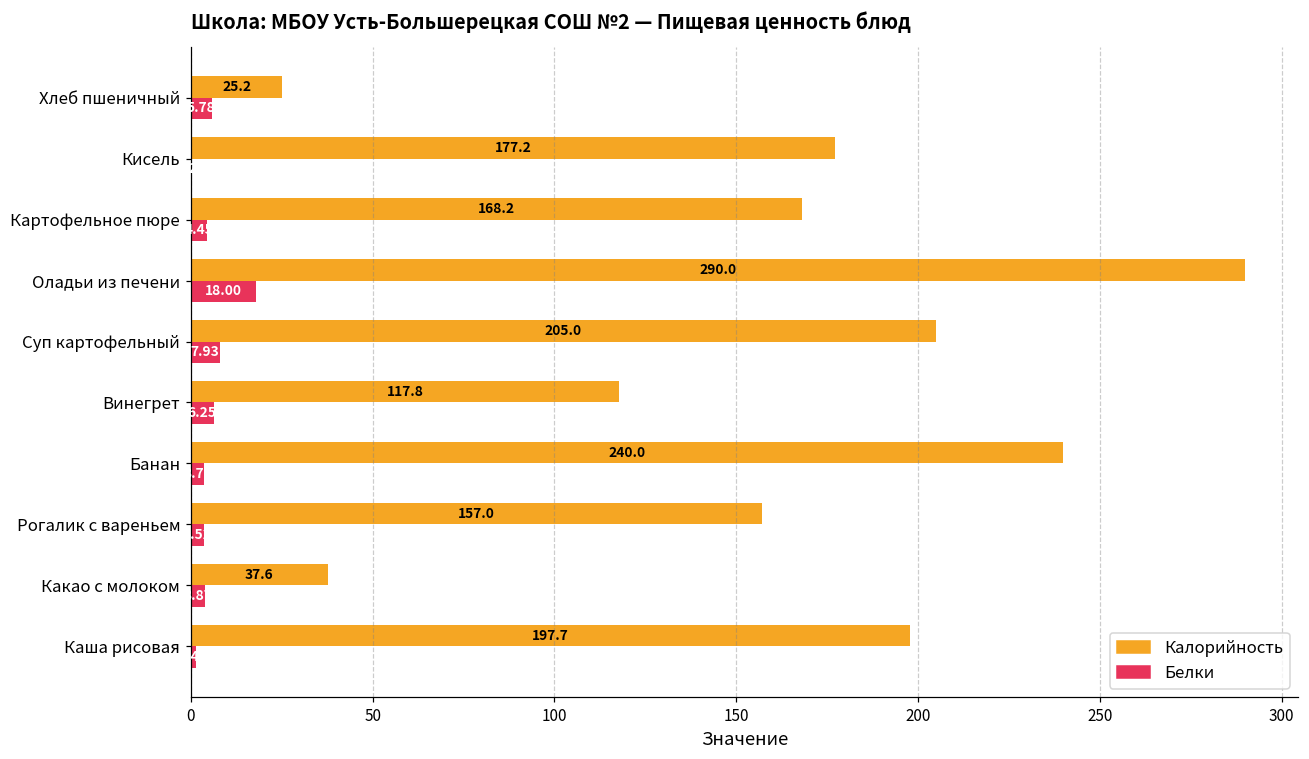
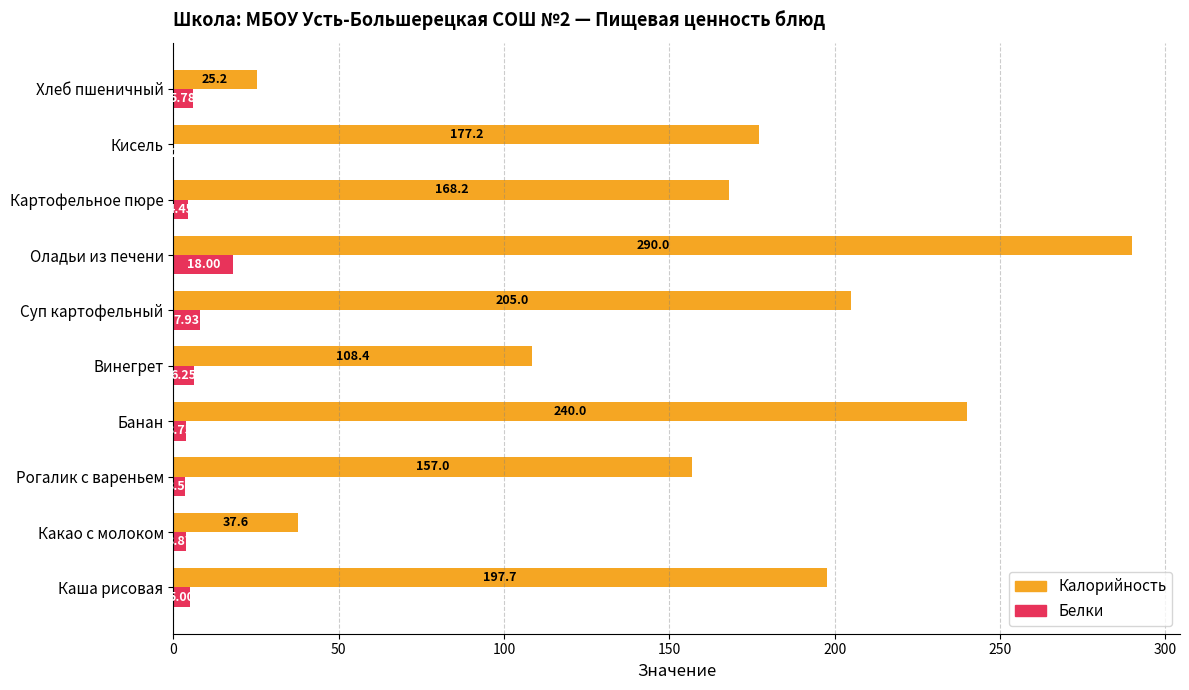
Калорийность, Винегрет: 117.8 -> 108.4
Белки, Каша рисовая: 1 -> 5
